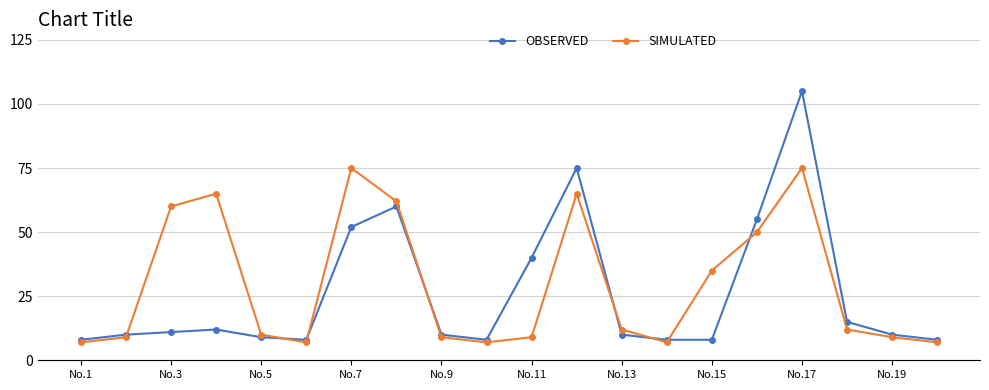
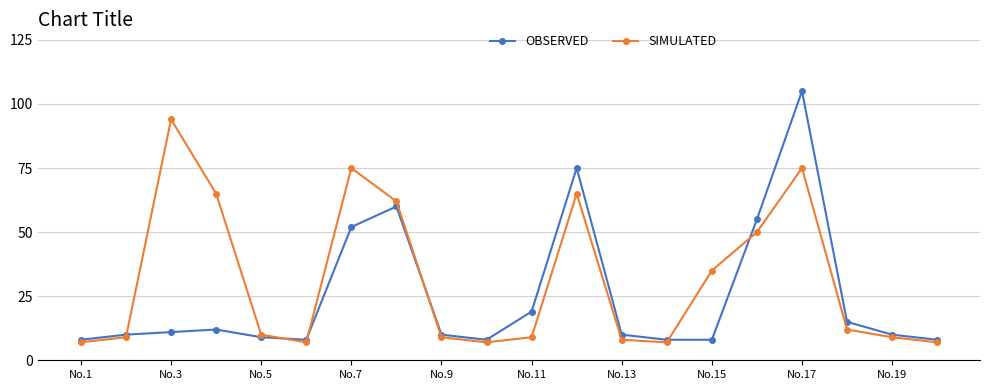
SIMULATED, No.3: 60 -> 94
OBSERVED, No.11: 40 -> 19
SIMULATED, No.13: 12 -> 8
